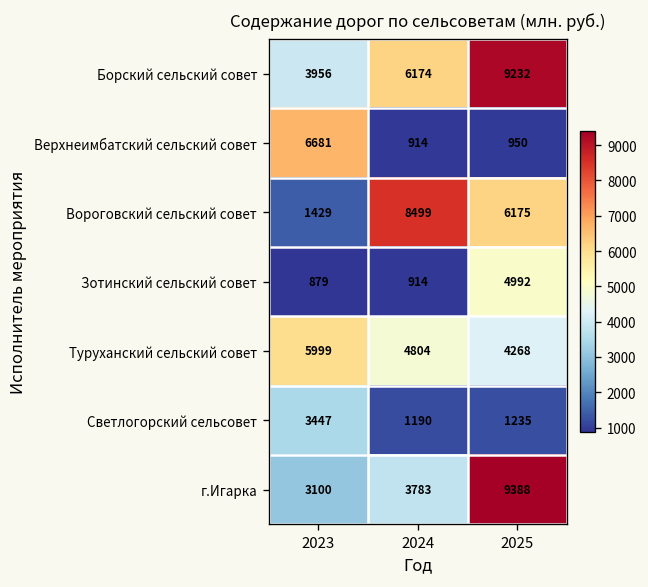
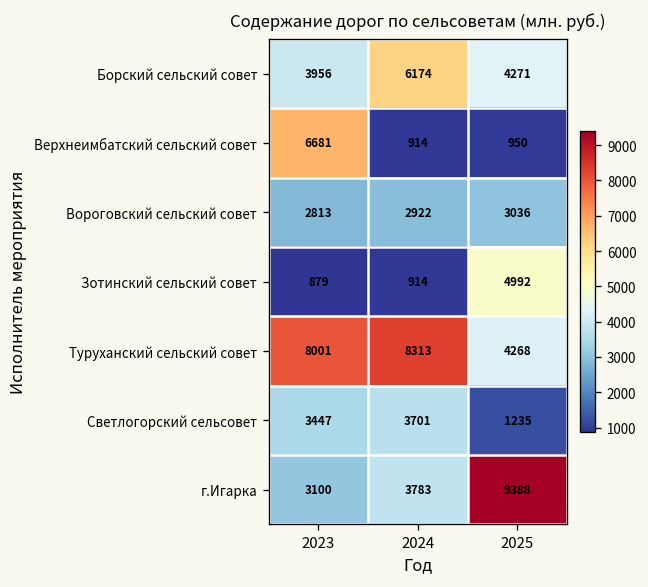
Борский сельский совет, 2025: 9232 -> 4271
Вороговский сельский совет, 2023: 1429 -> 2813
Вороговский сельский совет, 2024: 8499 -> 2922
Вороговский сельский совет, 2025: 6175 -> 3036
Туруханский сельский совет, 2023: 5999 -> 8001
Туруханский сельский совет, 2024: 4804 -> 8313
Светлогорский сельсовет, 2024: 1190 -> 3701
